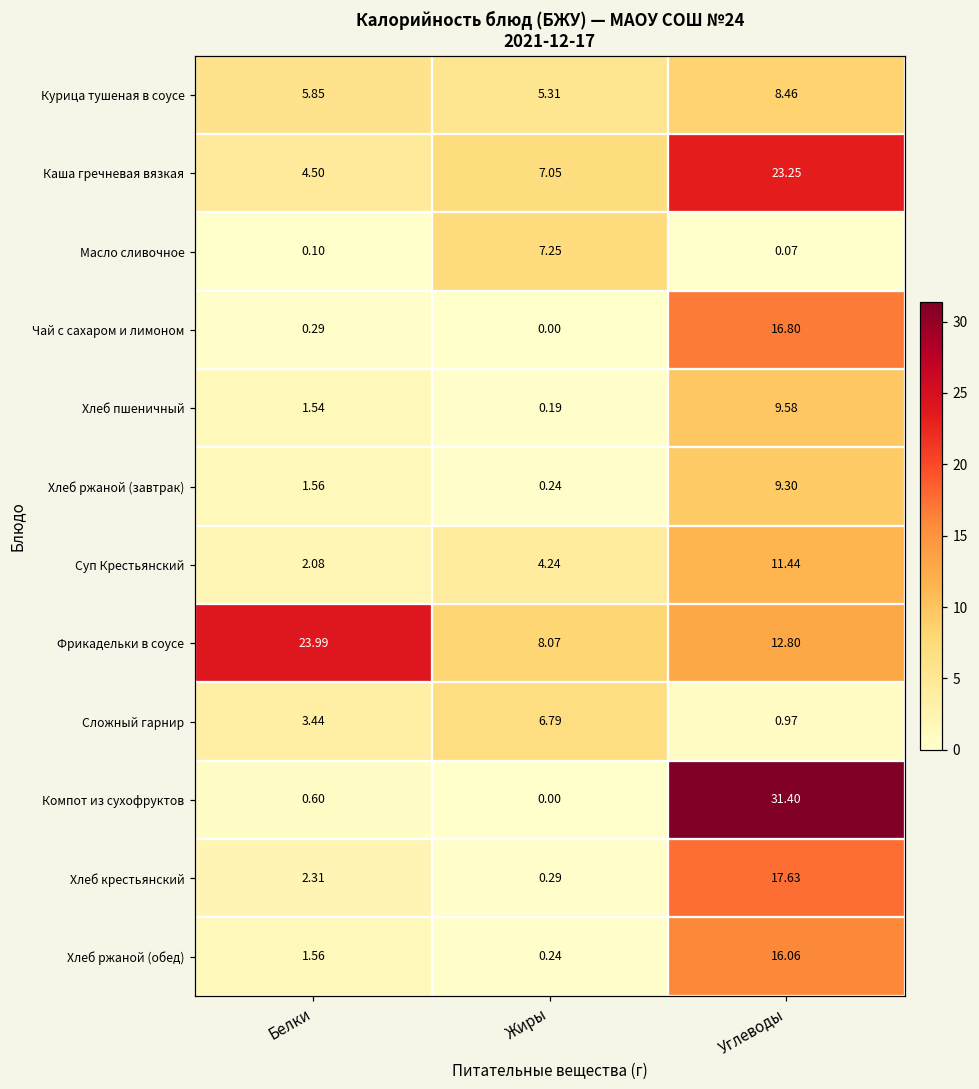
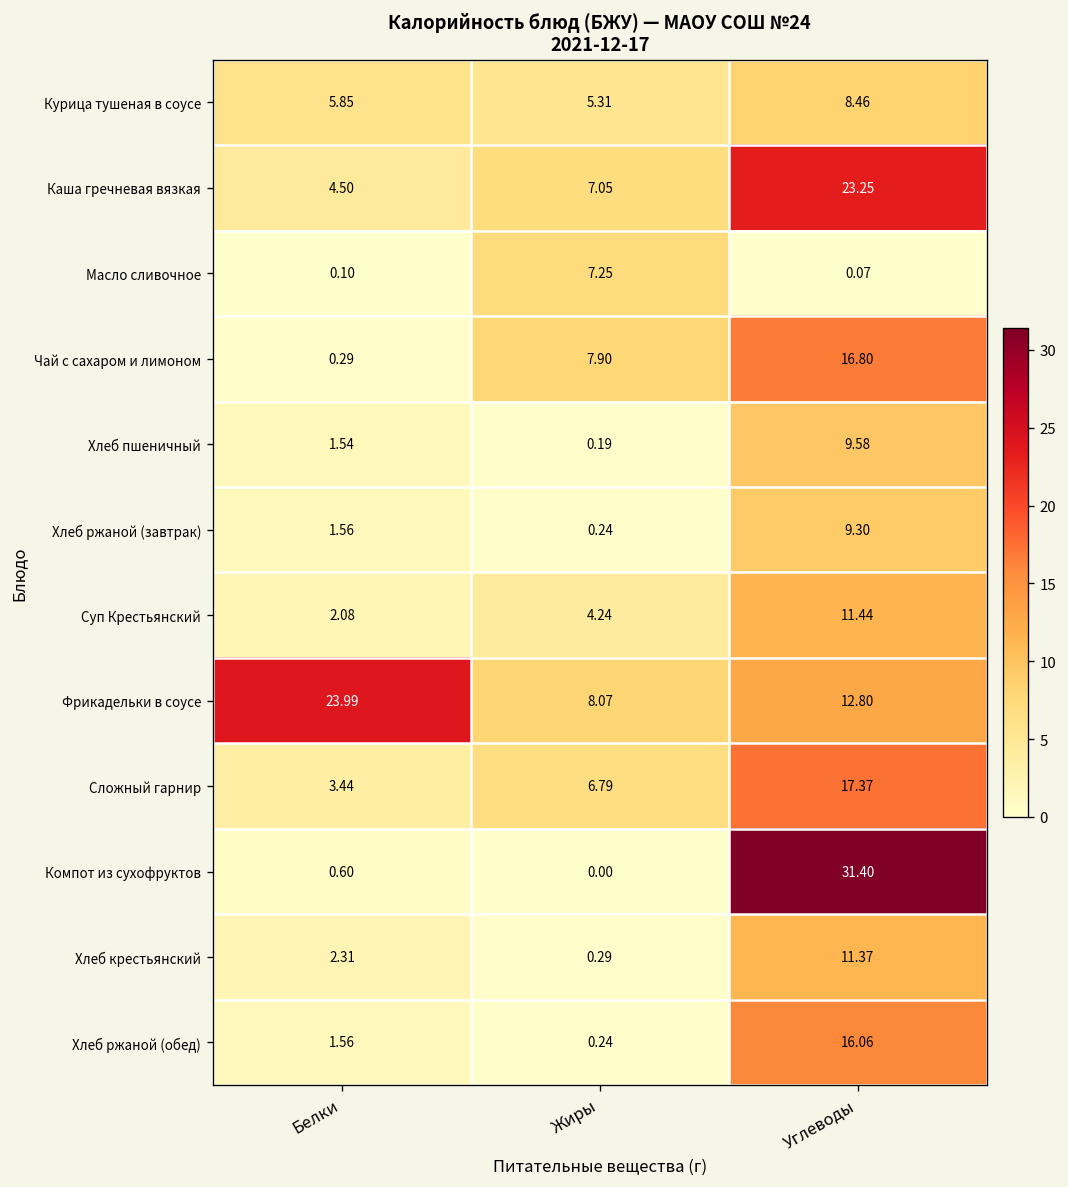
Чай с сахаром и лимоном, Жиры: 0.00 -> 7.90
Сложный гарнир, Углеводы: 0.97 -> 17.37
Хлеб крестьянский, Углеводы: 17.63 -> 11.37
